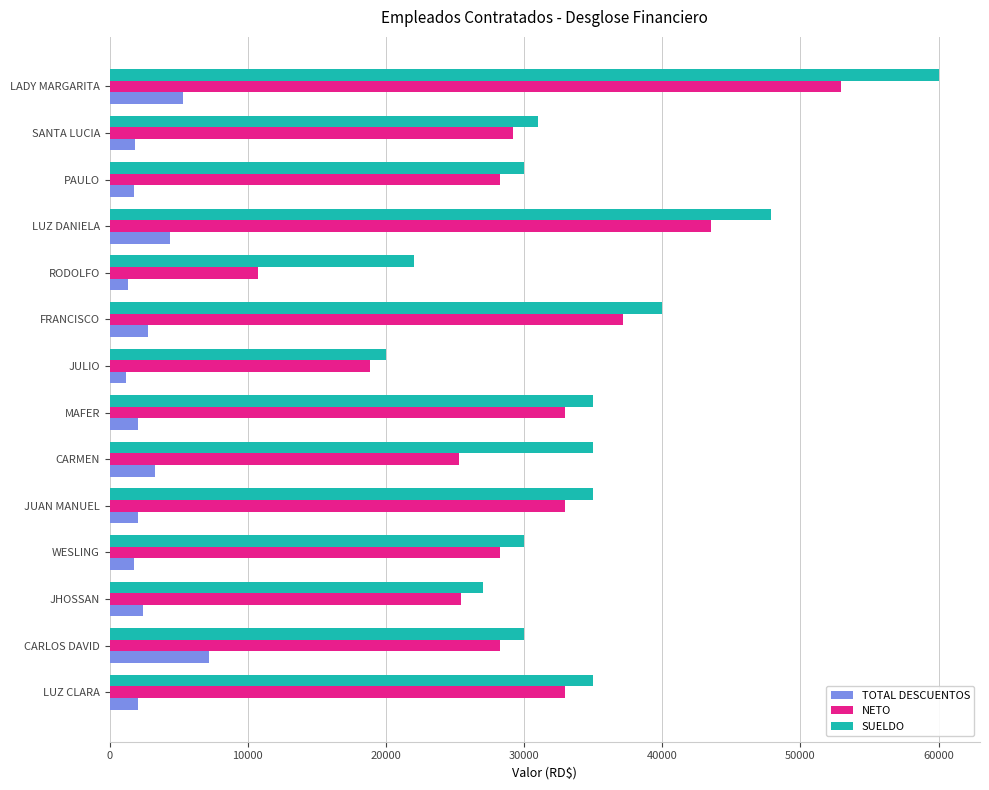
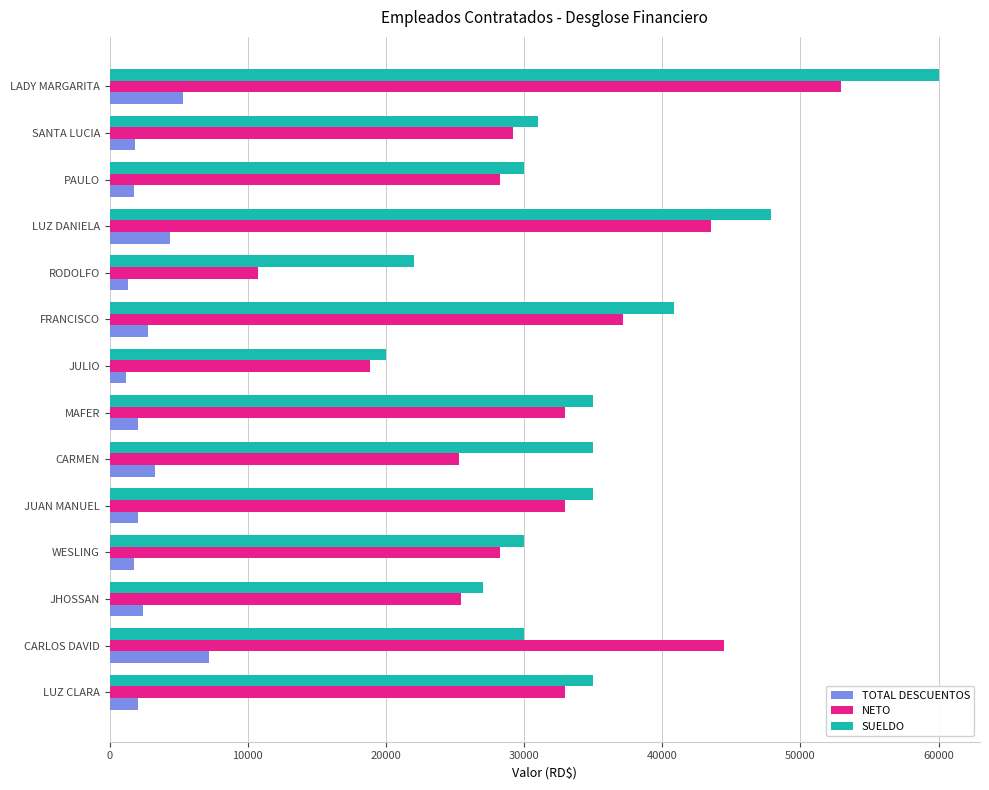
SUELDO, FRANCISCO: 40000 -> 40900
NETO, CARLOS DAVID: 28200 -> 44500
